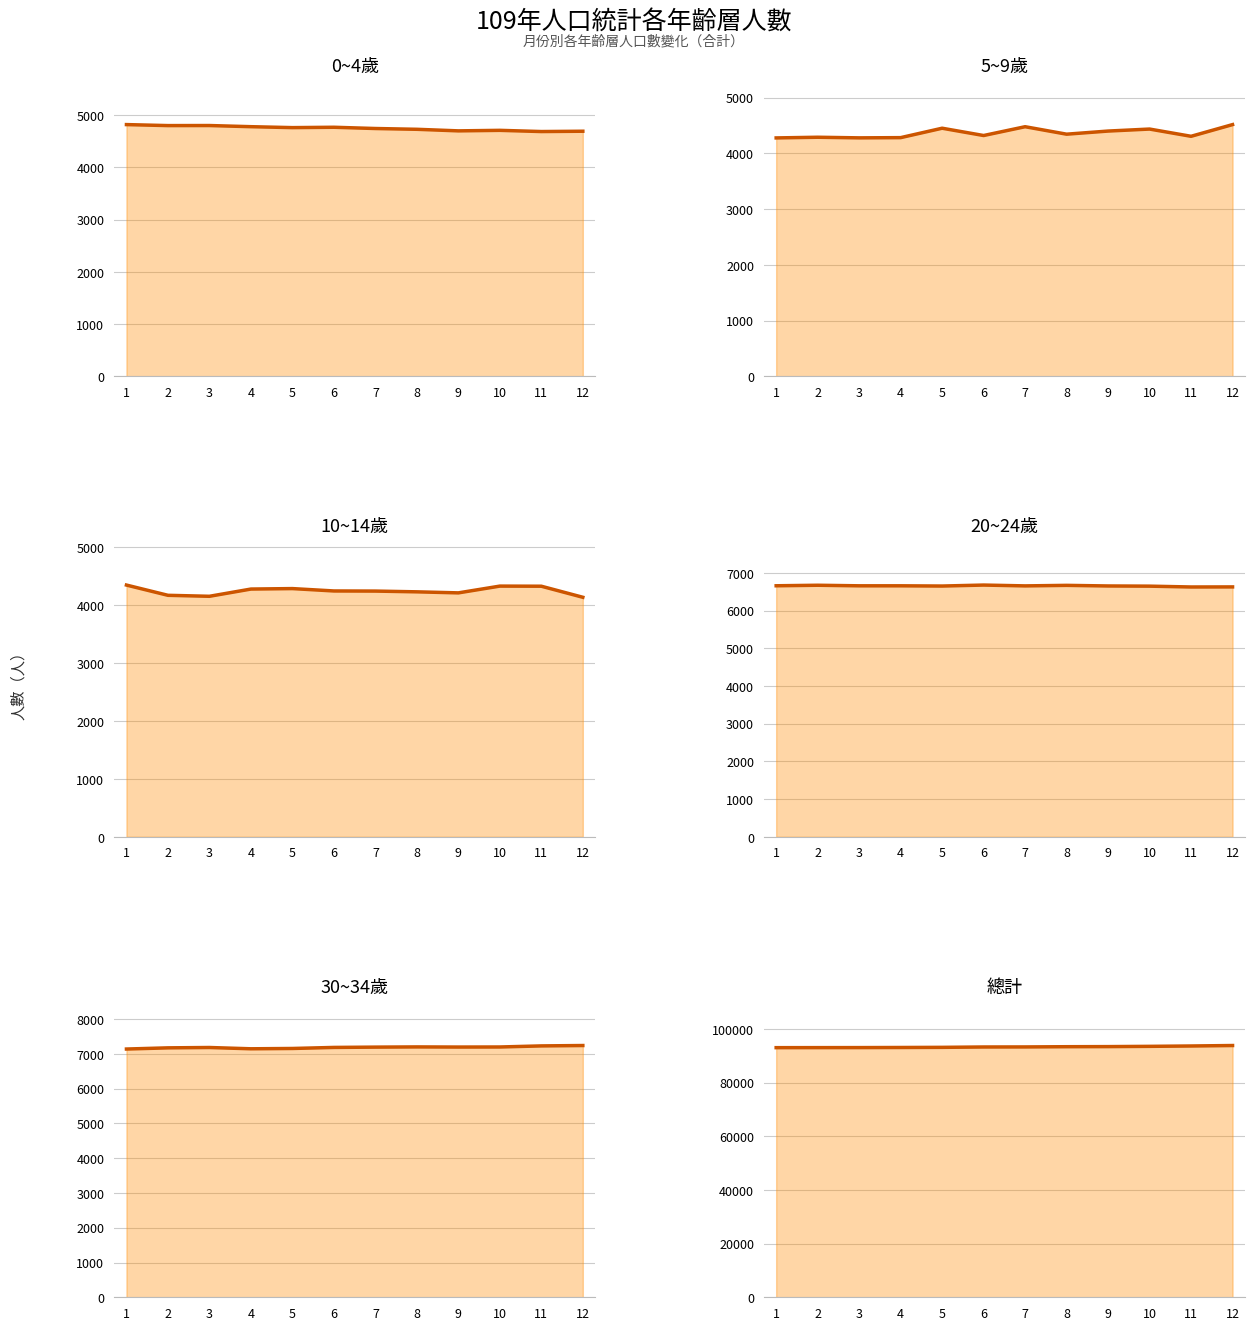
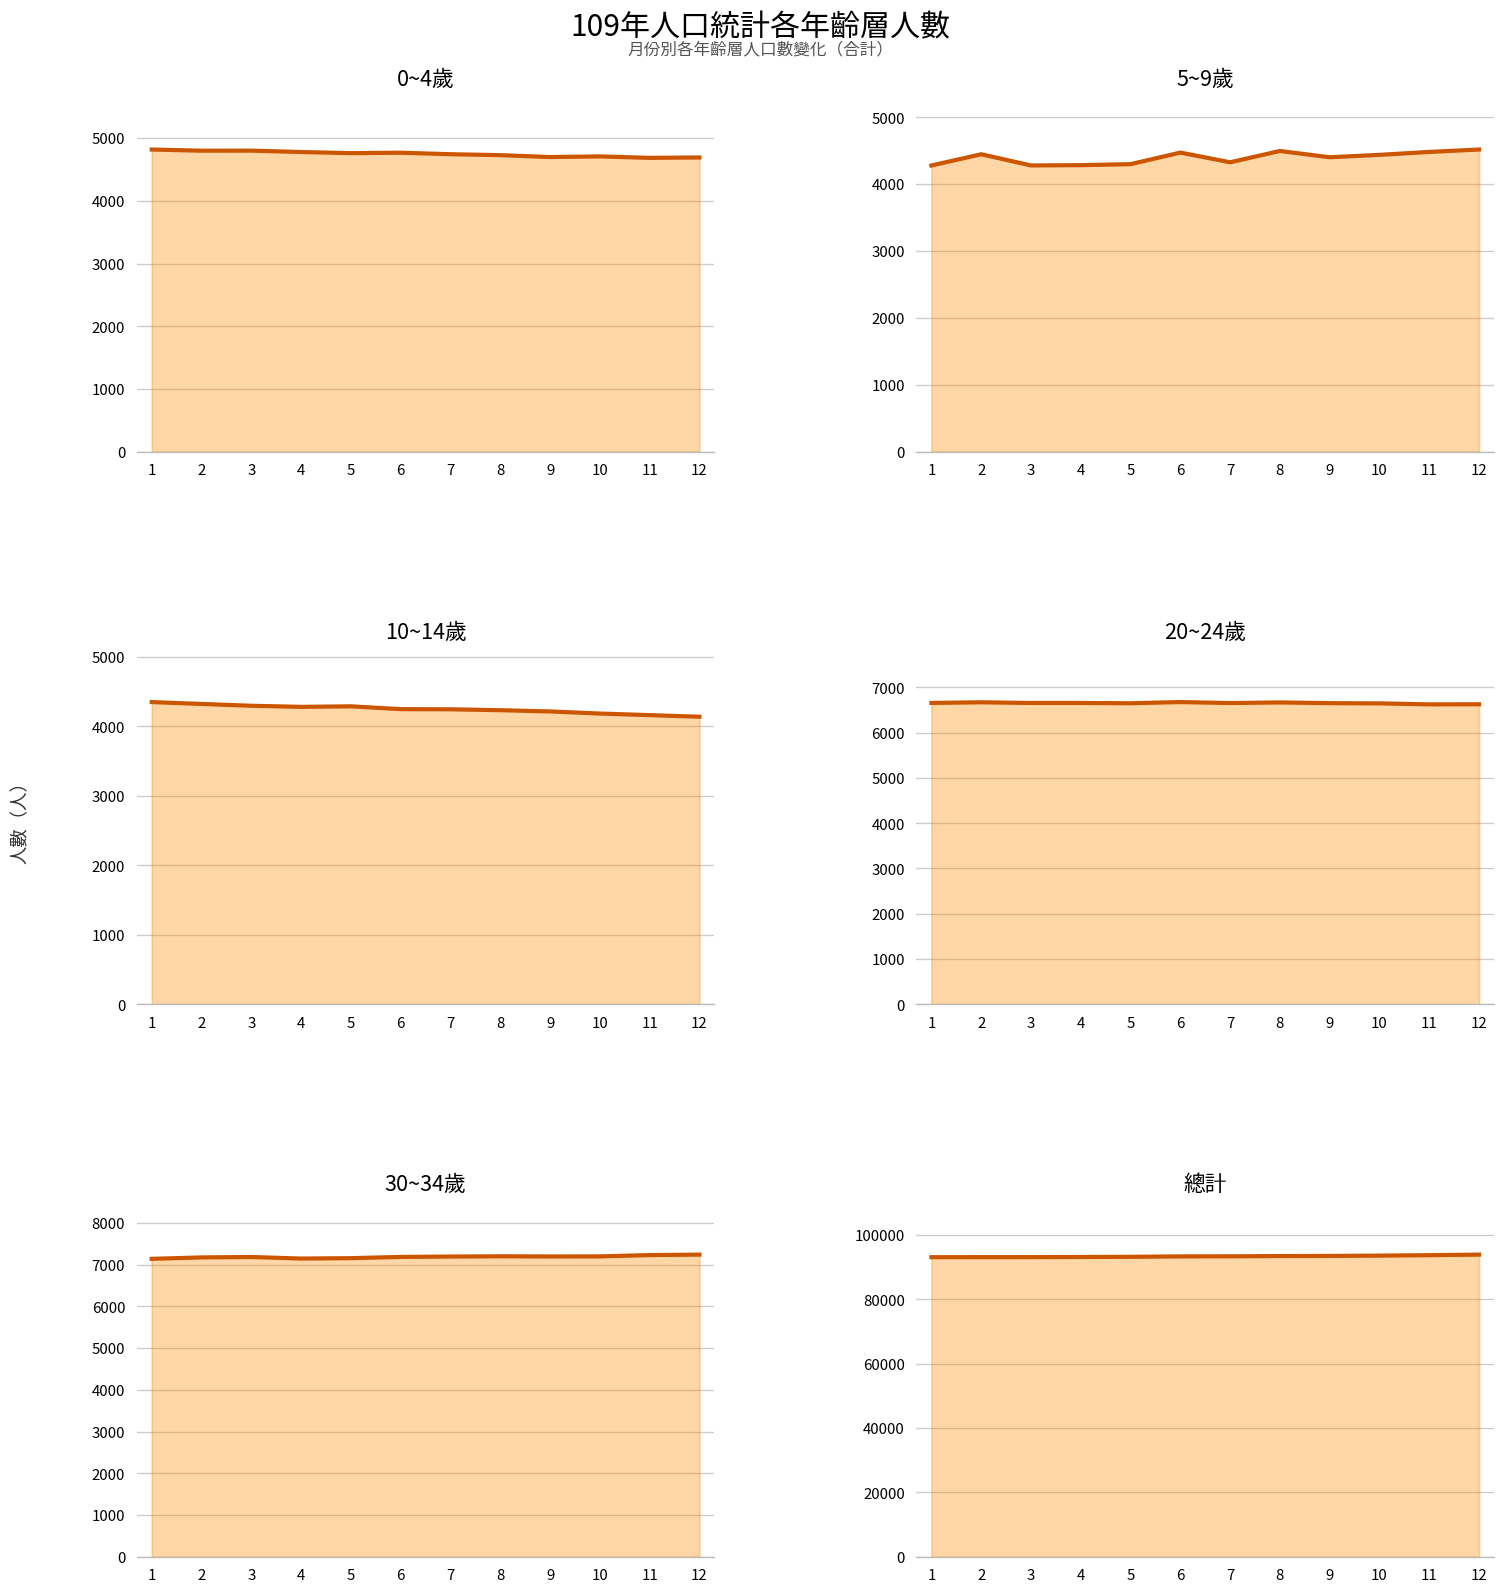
5~9歲, 2: 4300 -> 4400
5~9歲, 5: 4500 -> 4300
5~9歲, 6: 4300 -> 4500
5~9歲, 7: 4500 -> 4300
5~9歲, 8: 4300 -> 4500
5~9歲, 11: 4300 -> 4500
10~14歲, 2: 4200 -> 4300
10~14歲, 3: 4200 -> 4300
10~14歲, 10: 4300 -> 4200
10~14歲, 11: 4300 -> 4200
